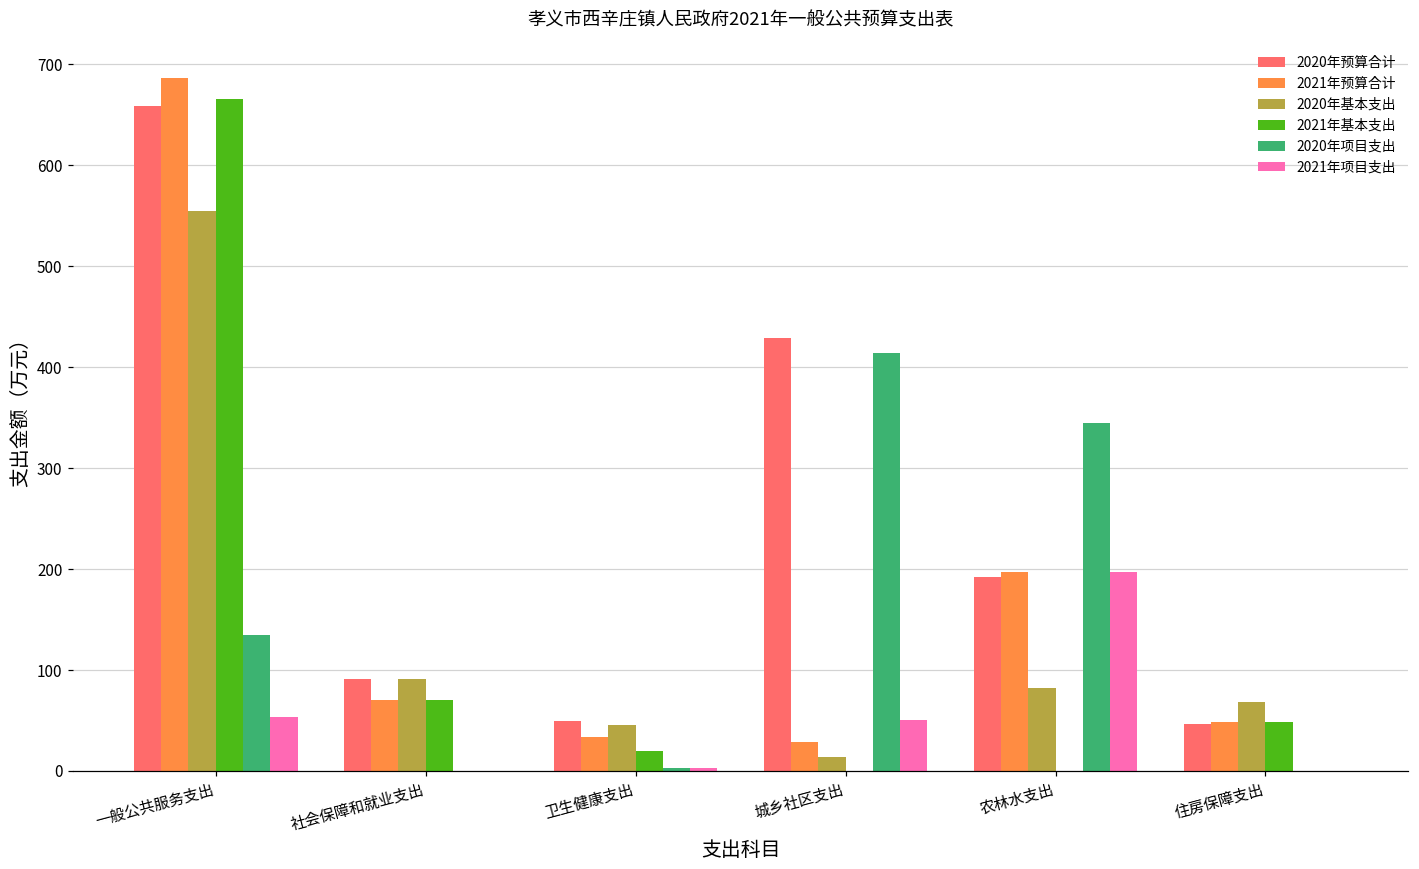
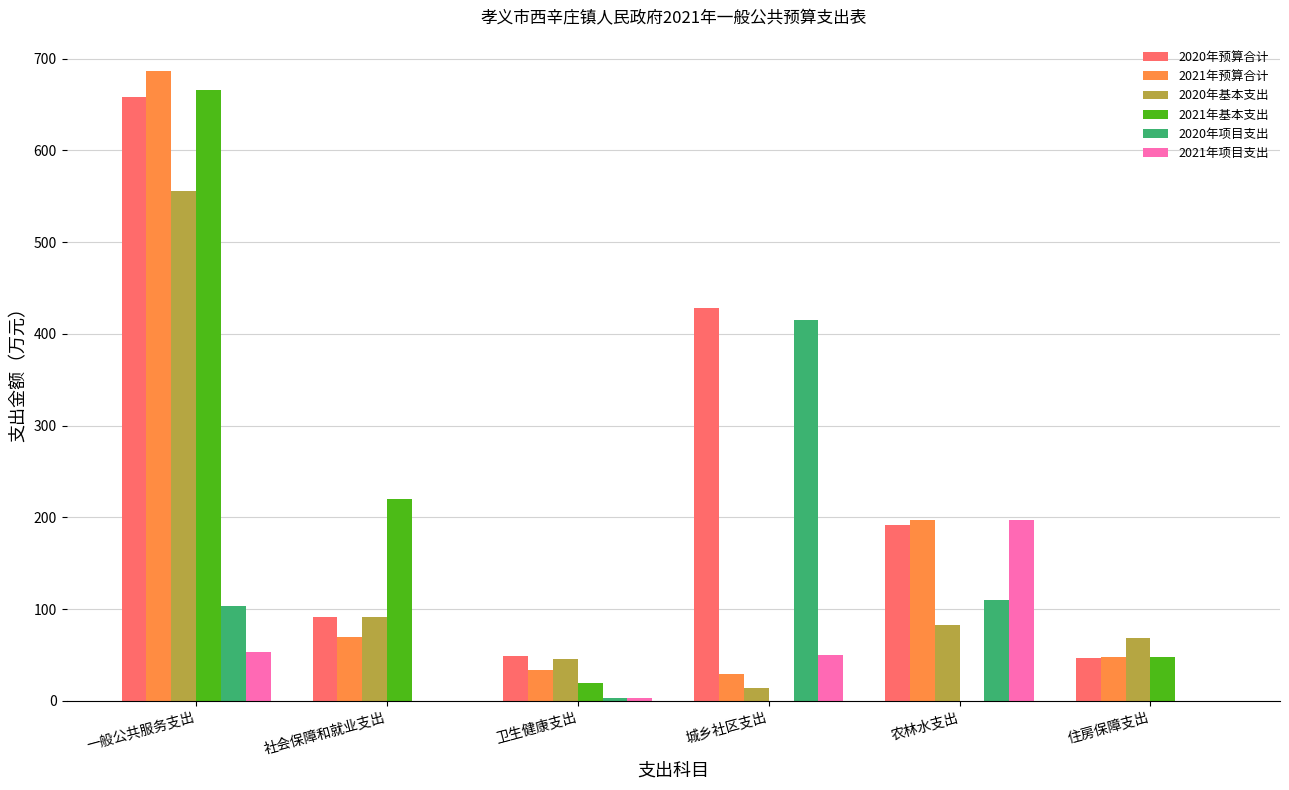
2020年项目支出, 一般公共服务支出: 140 -> 100
2021年基本支出, 社会保障和就业支出: 70 -> 220
2020年项目支出, 农林水支出: 340 -> 110
